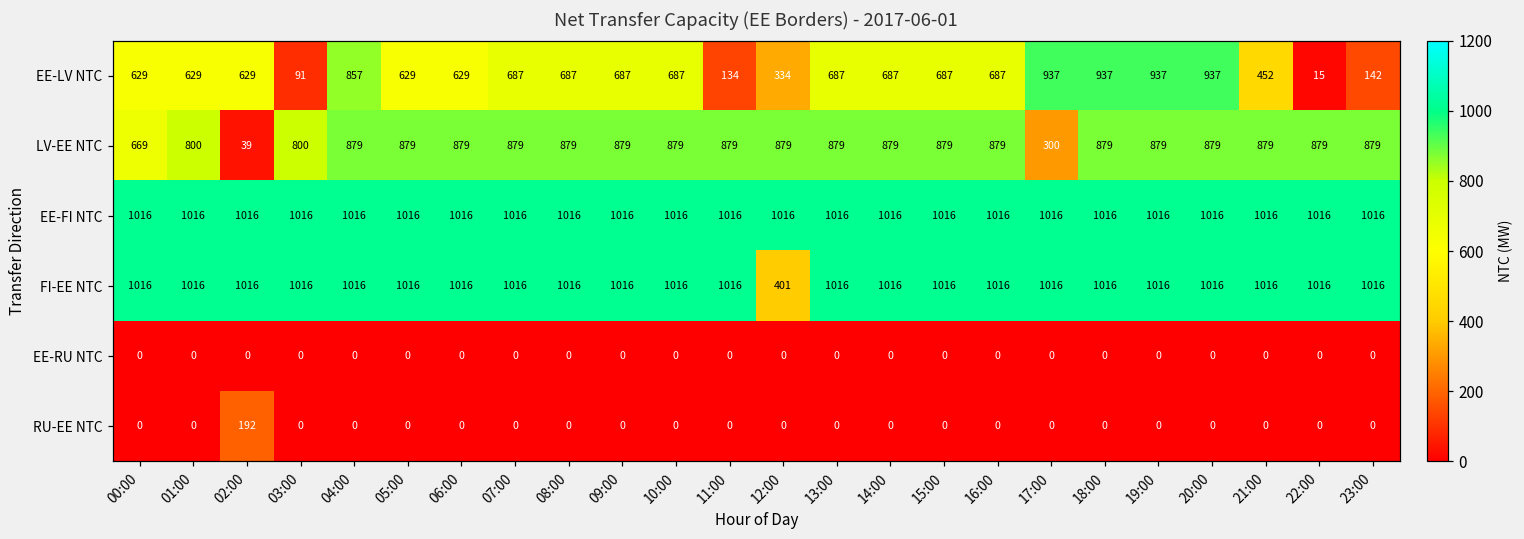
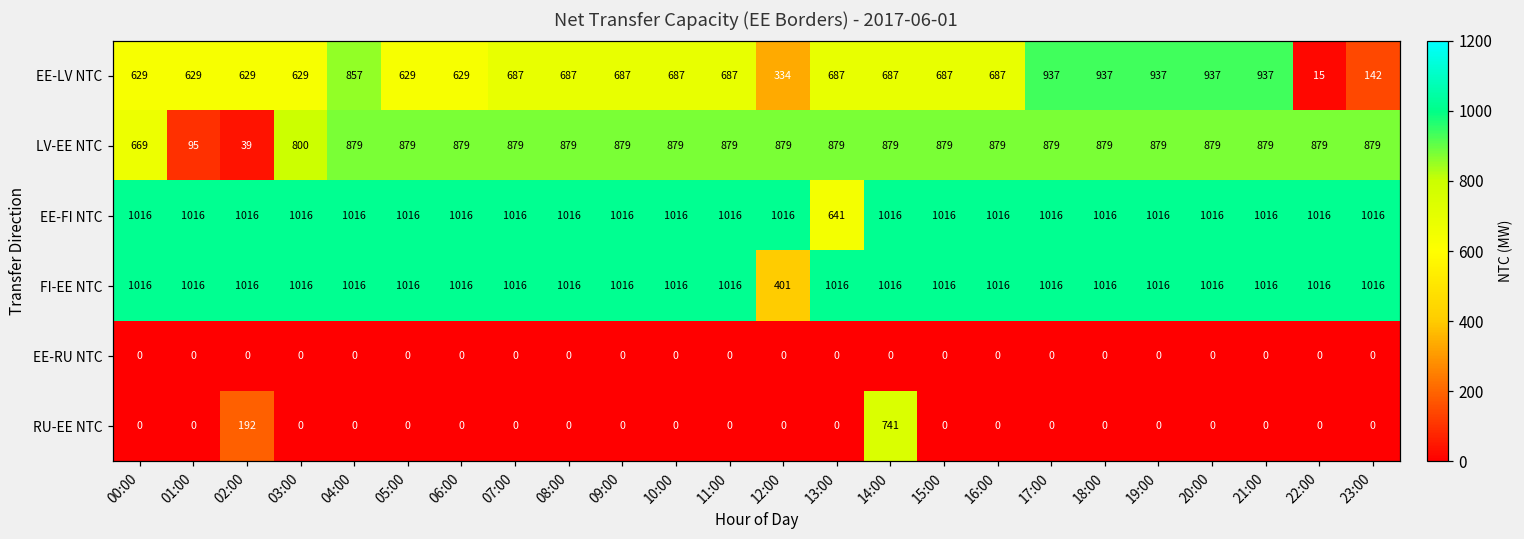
EE-LV NTC, 03:00: 91 -> 629
EE-LV NTC, 11:00: 134 -> 687
EE-LV NTC, 21:00: 452 -> 937
LV-EE NTC, 01:00: 800 -> 95
LV-EE NTC, 17:00: 300 -> 879
EE-FI NTC, 13:00: 1016 -> 641
RU-EE NTC, 14:00: 0 -> 741
